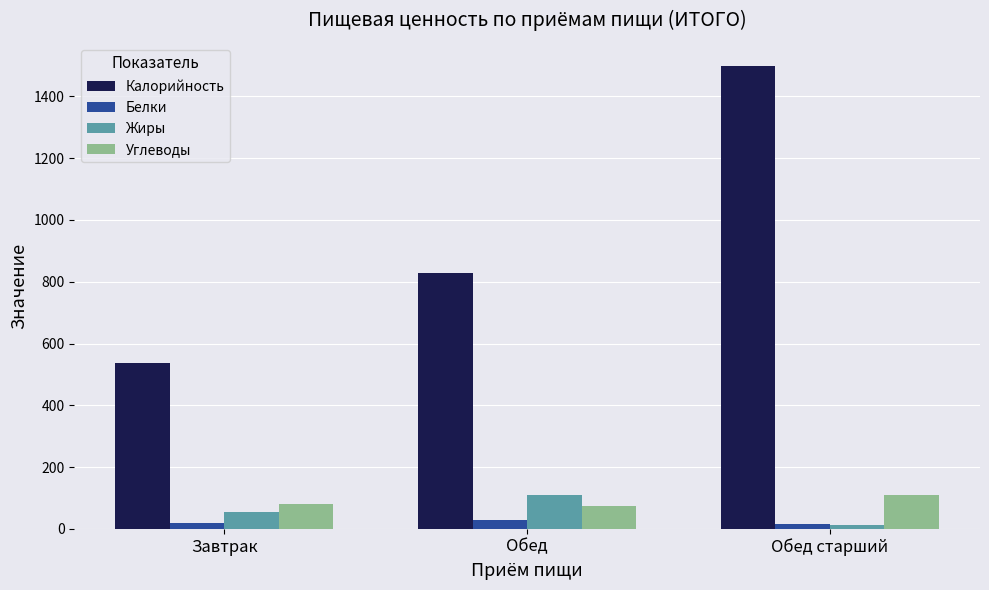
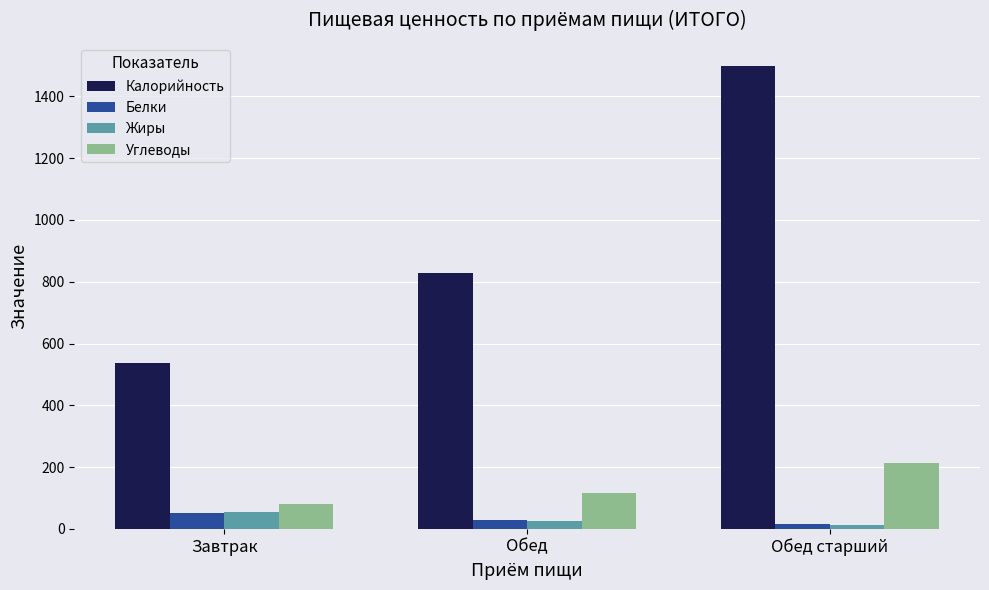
Белки, Завтрак: 20 -> 50
Жиры, Обед: 110 -> 30
Углеводы, Обед: 80 -> 120
Углеводы, Обед старший: 110 -> 210
